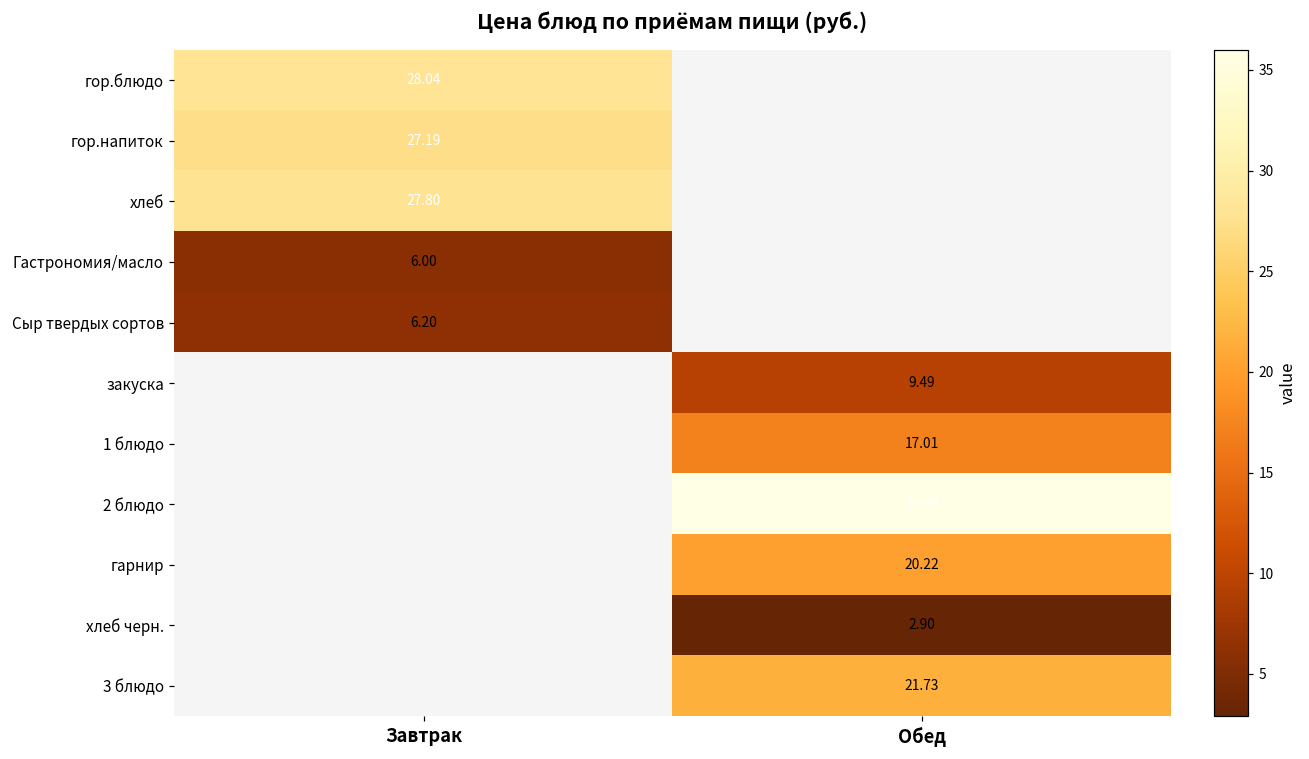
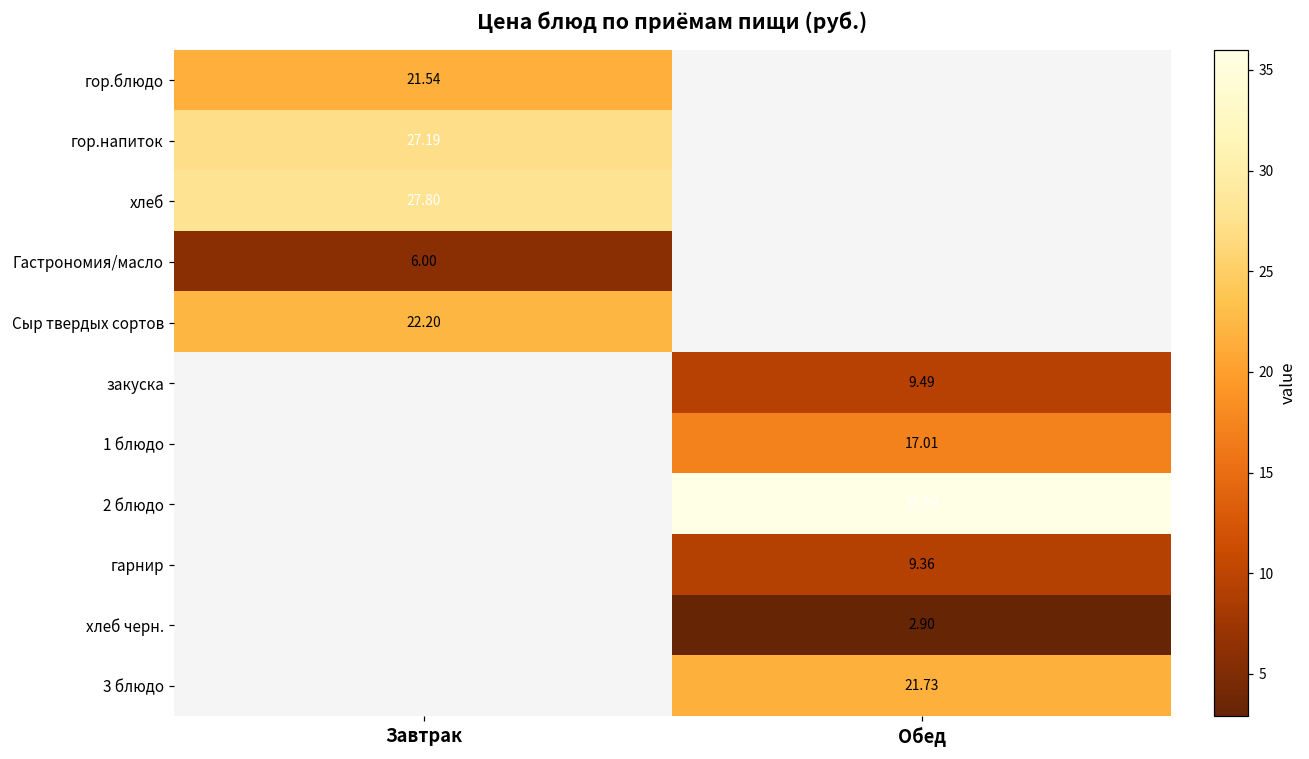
гор.блюдо, Завтрак: 28.04 -> 21.54
Сыр твердых сортов, Завтрак: 6.20 -> 22.20
гарнир, Обед: 20.22 -> 9.36
